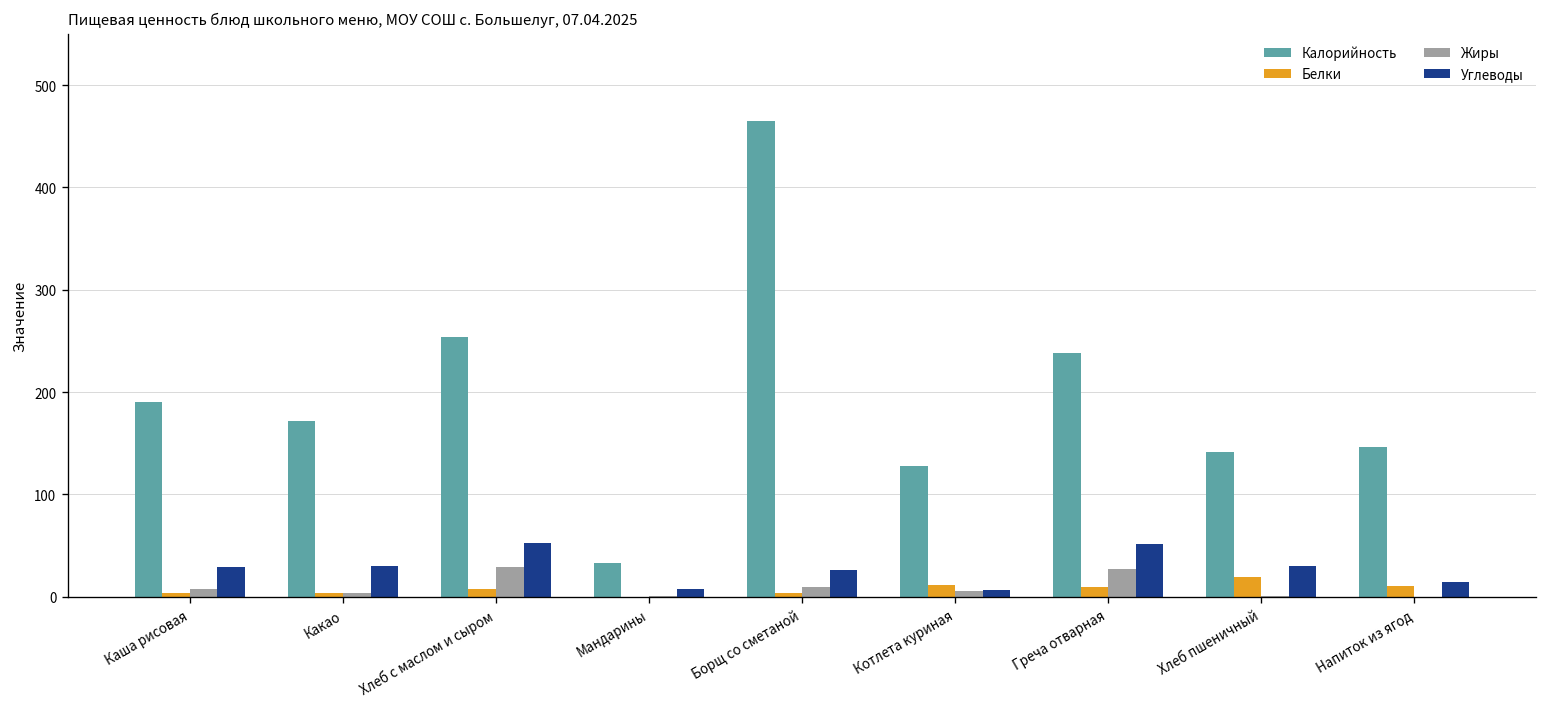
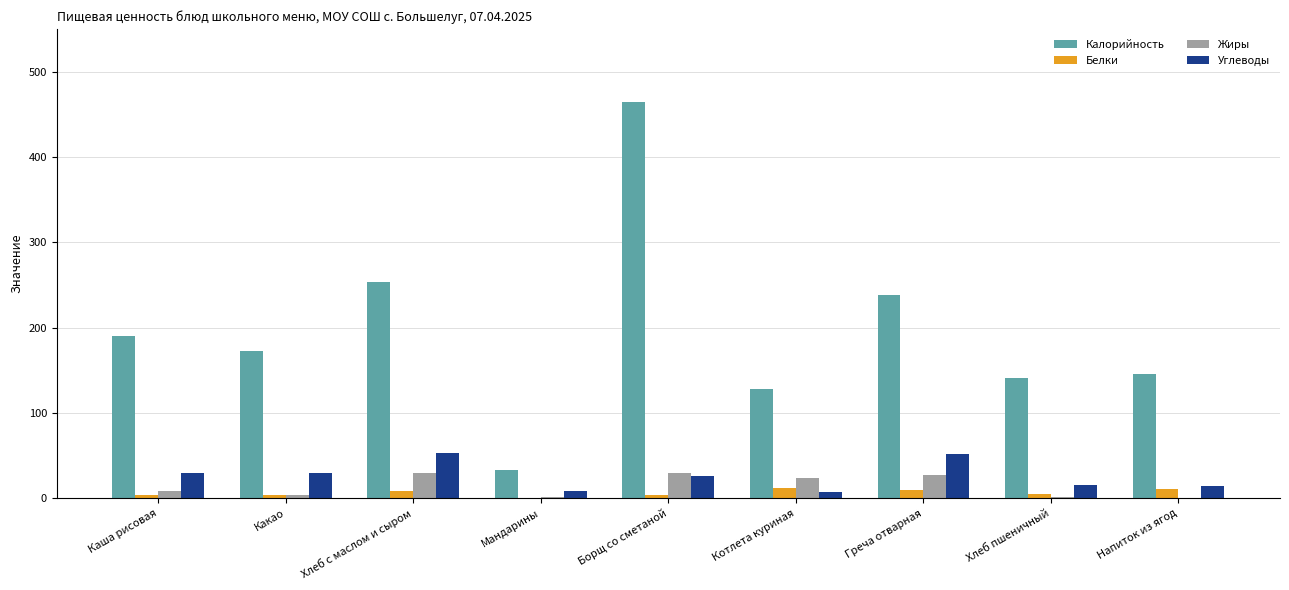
Жиры, Борщ со сметаной: 10 -> 30
Жиры, Котлета куриная: 10 -> 20
Белки, Хлеб пшеничный: 20 -> 10
Углеводы, Хлеб пшеничный: 30 -> 20
